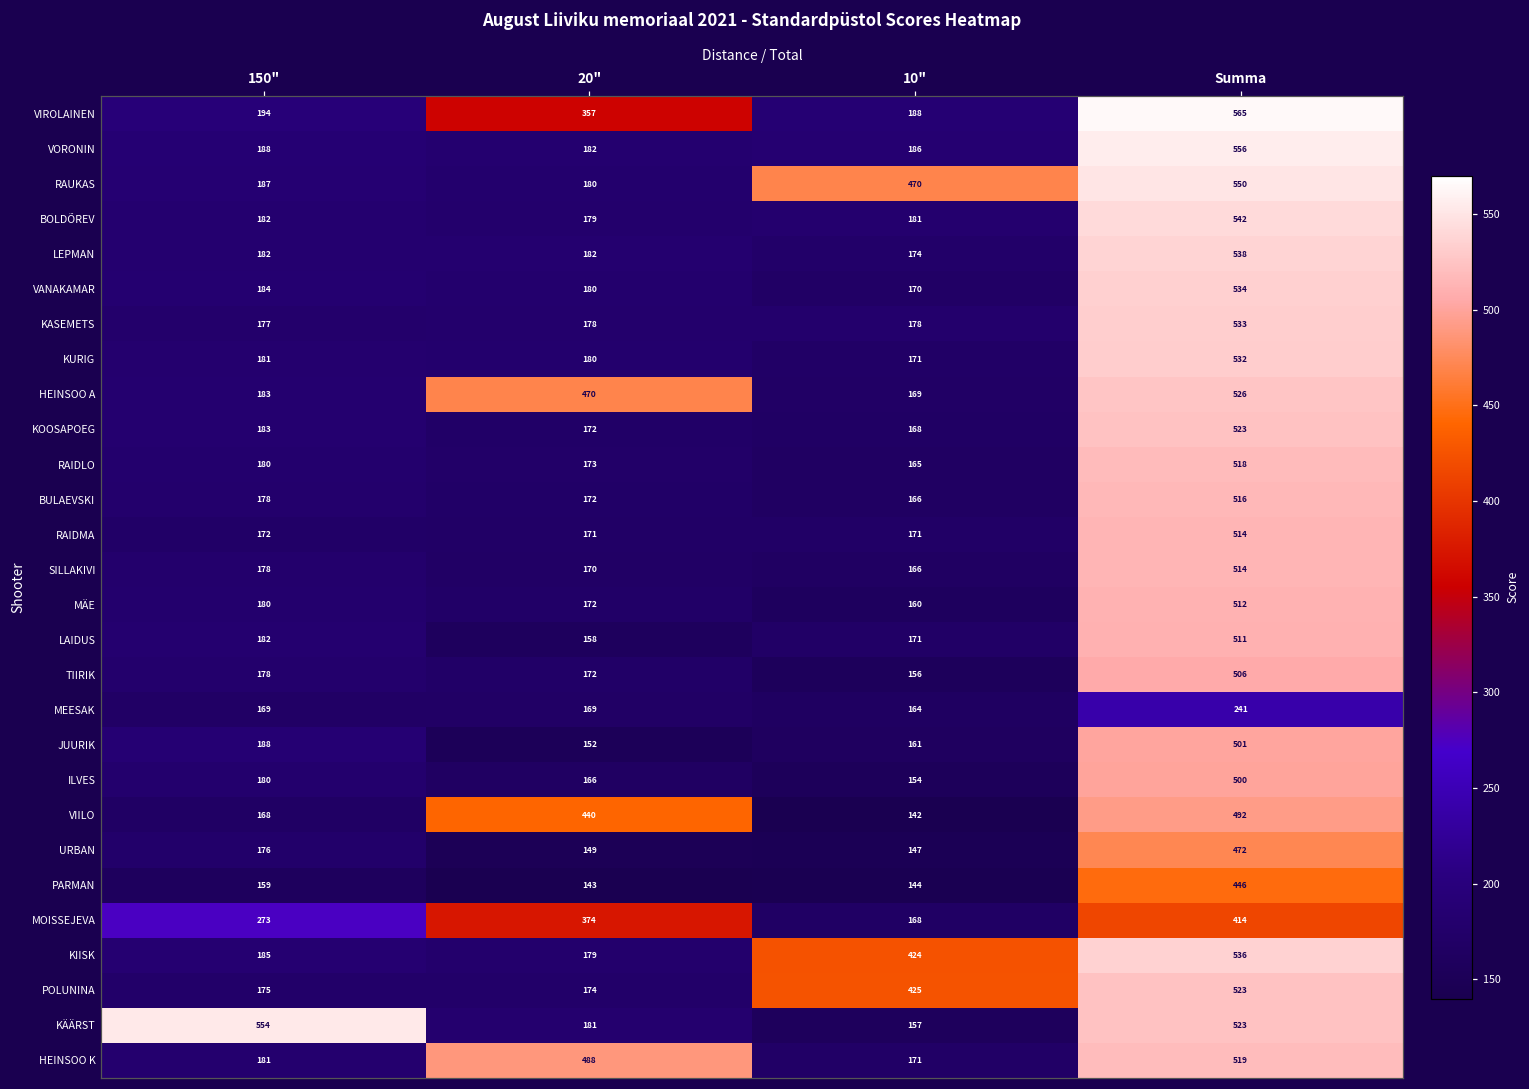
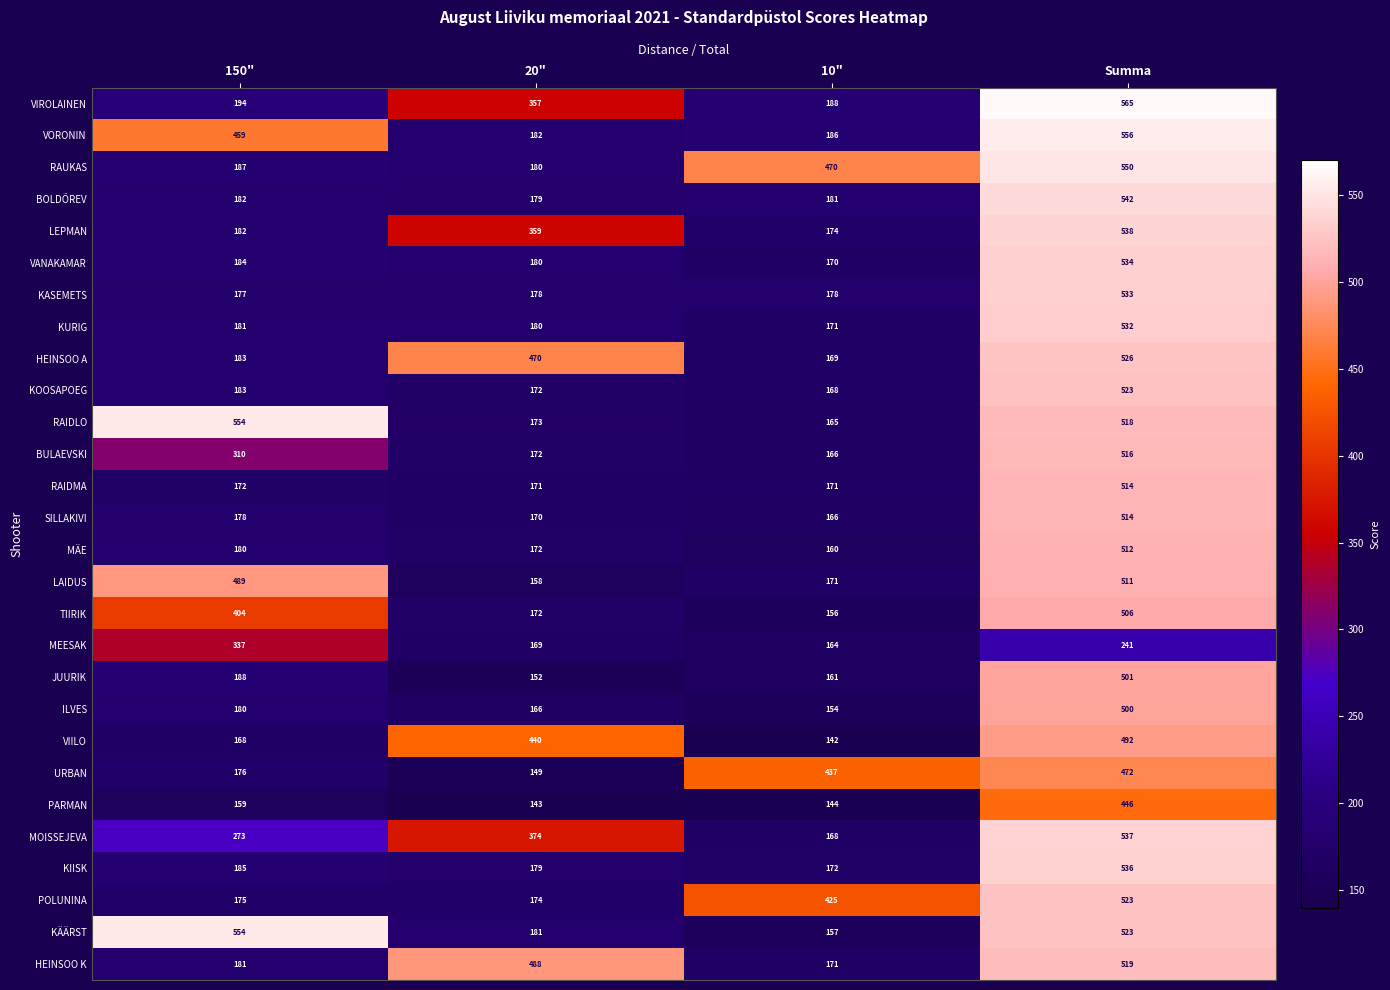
VORONIN, 150": 188 -> 459
LEPMAN, 20": 182 -> 359
RAIDLO, 150": 180 -> 554
BULAEVSKI, 150": 178 -> 310
LAIDUS, 150": 182 -> 489
TIIRIK, 150": 178 -> 404
MEESAK, 150": 169 -> 337
URBAN, 10": 147 -> 437
MOISSEJEVA, Summa: 414 -> 537
KIISK, 10": 424 -> 172
